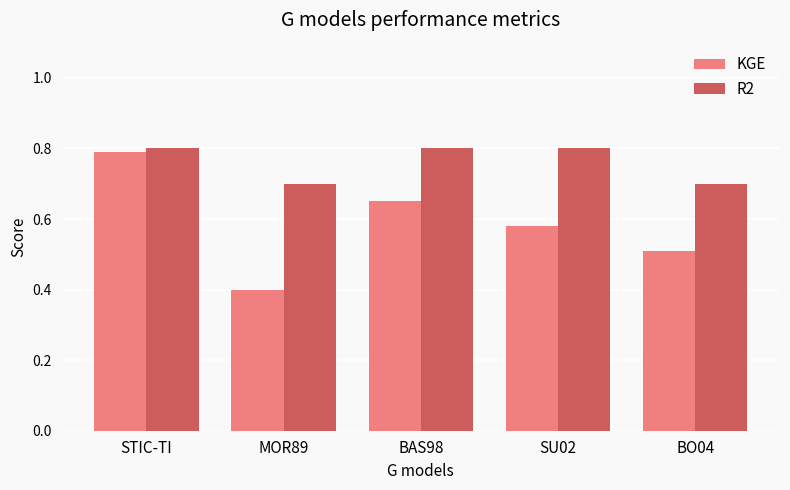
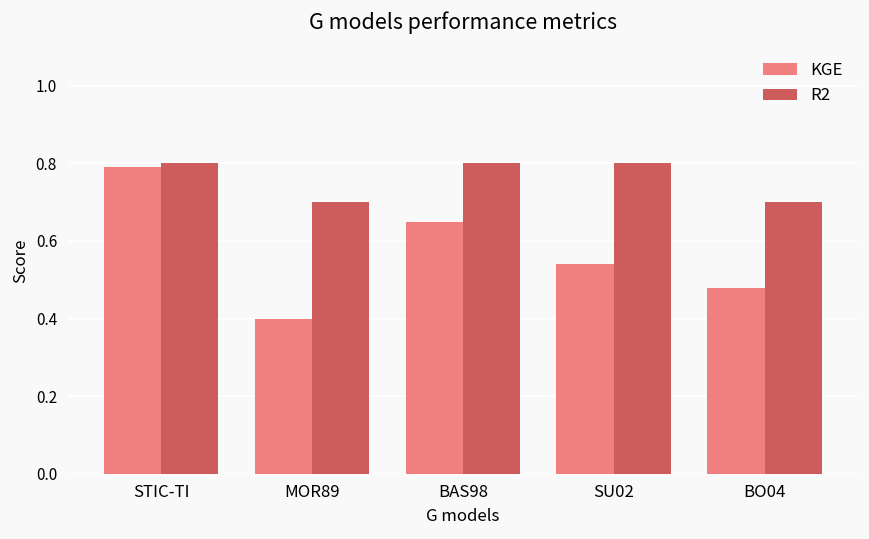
KGE, SU02: 0.58 -> 0.54
KGE, BO04: 0.51 -> 0.48
